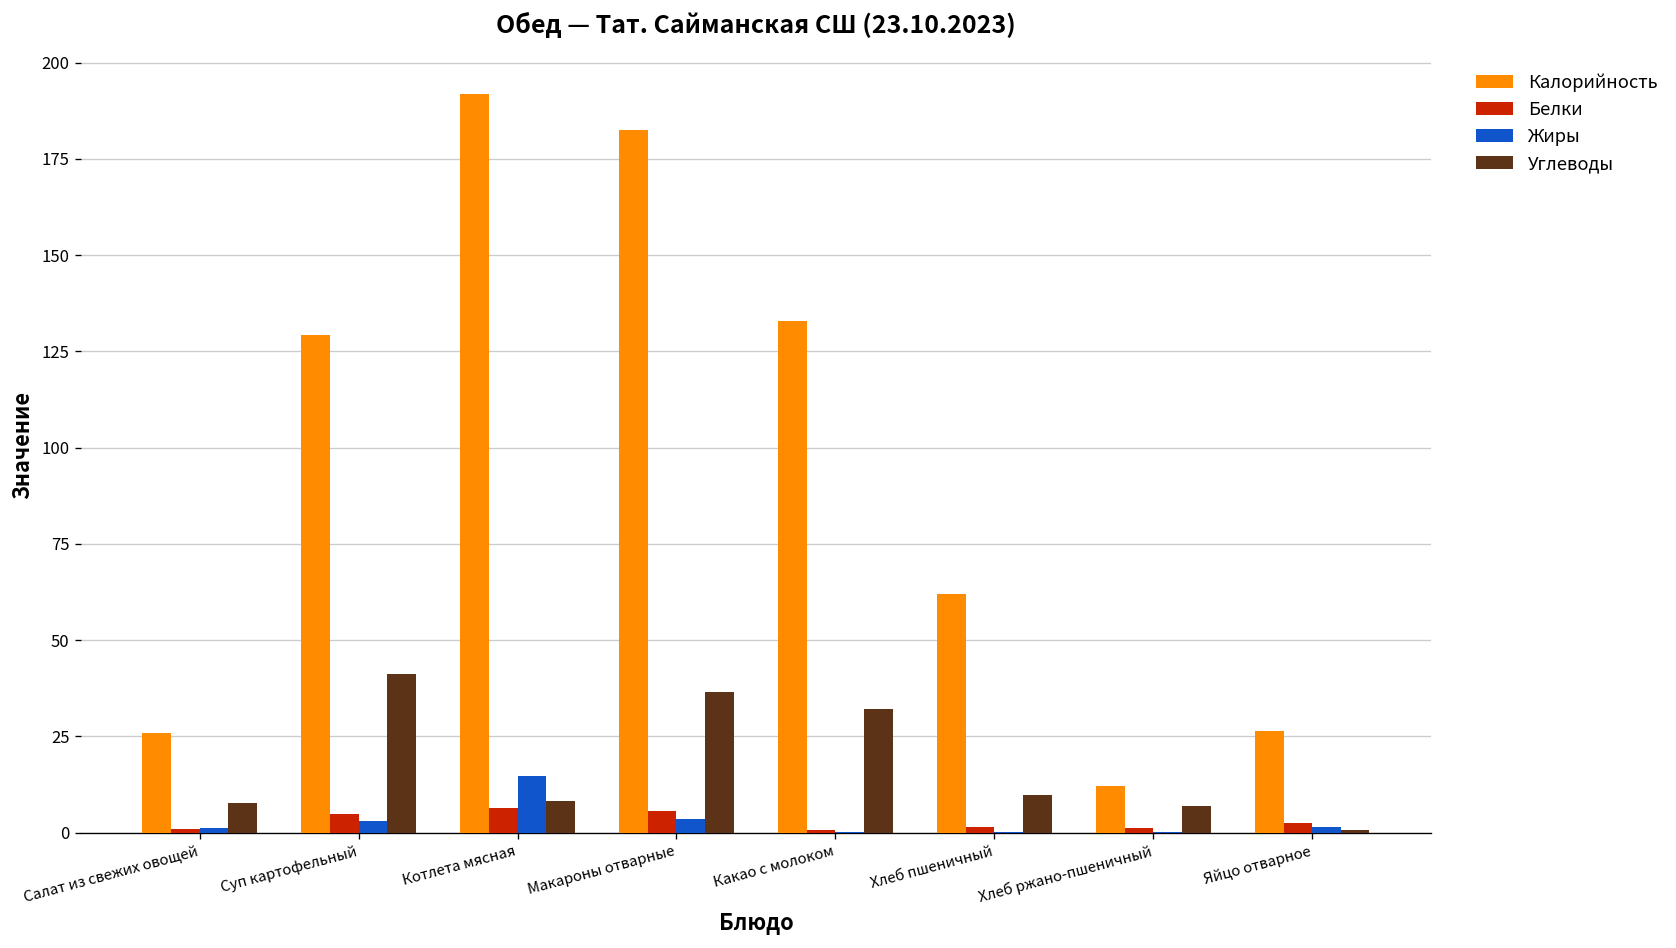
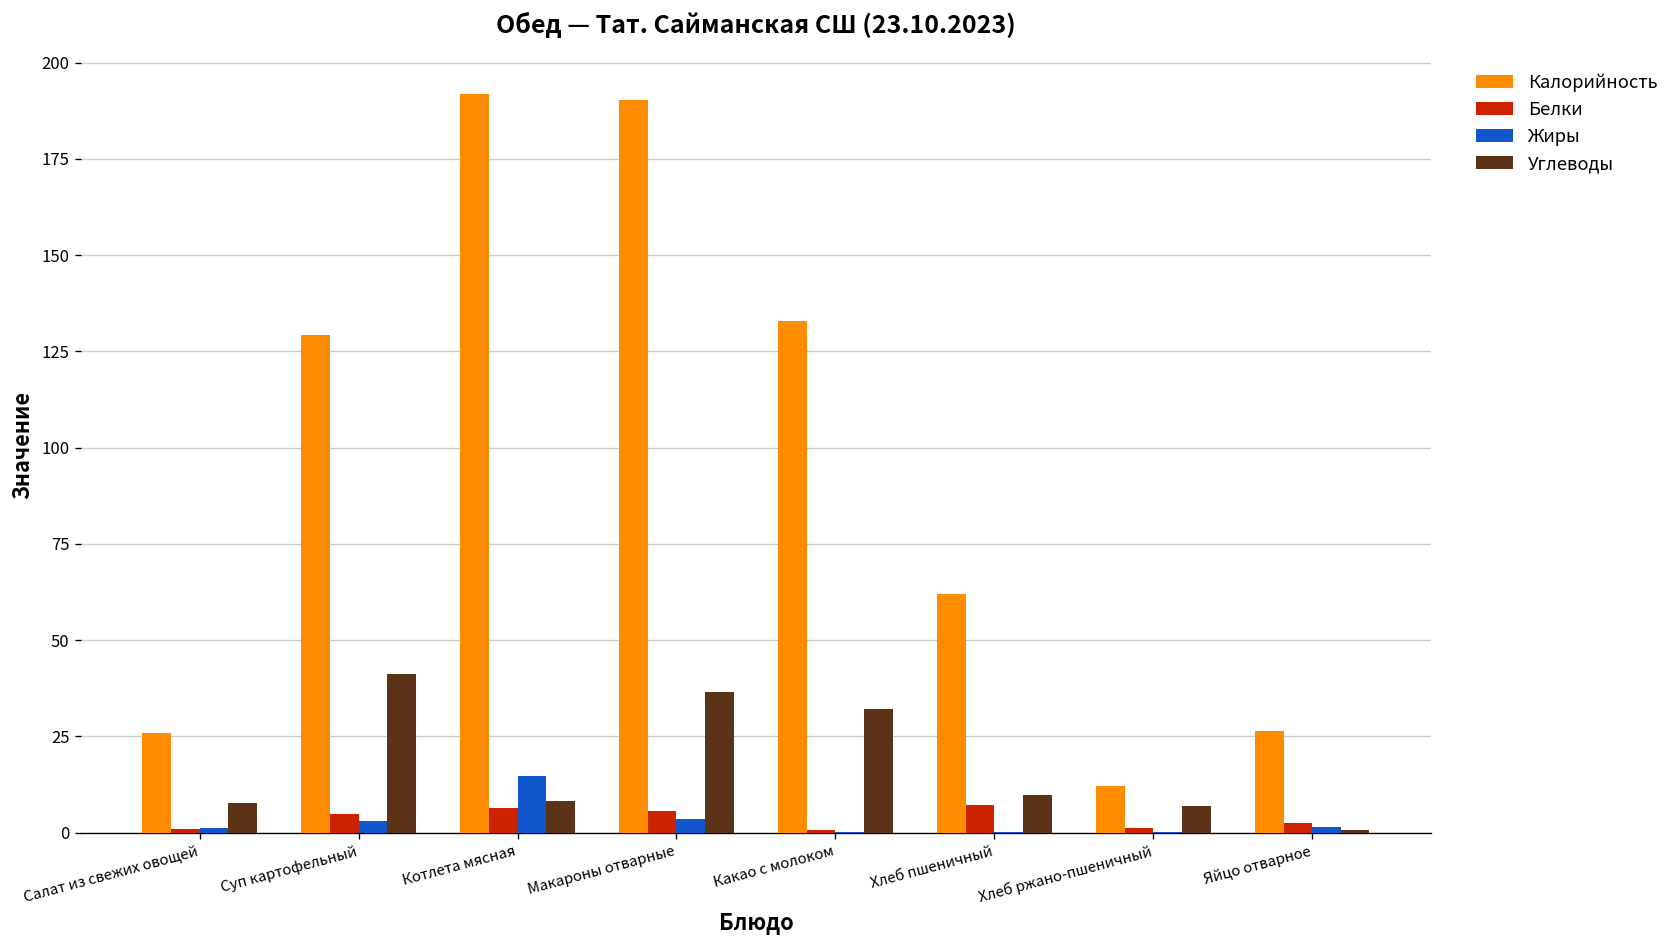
Калорийность, Макароны отварные: 182 -> 190
Белки, Хлеб пшеничный: 2 -> 7
